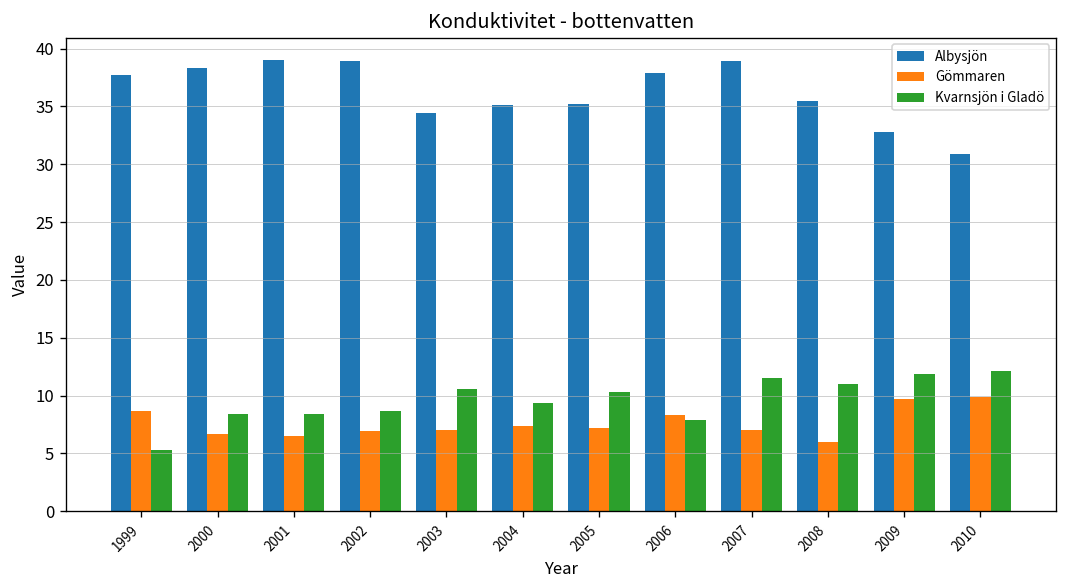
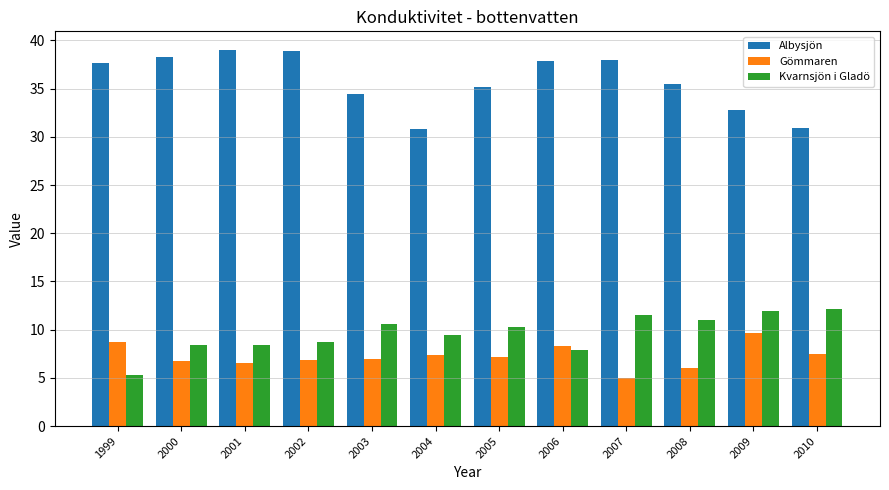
Albysjön, 2004: 35 -> 31
Albysjön, 2007: 39 -> 38
Gömmaren, 2007: 7 -> 5
Gömmaren, 2010: 10 -> 8
